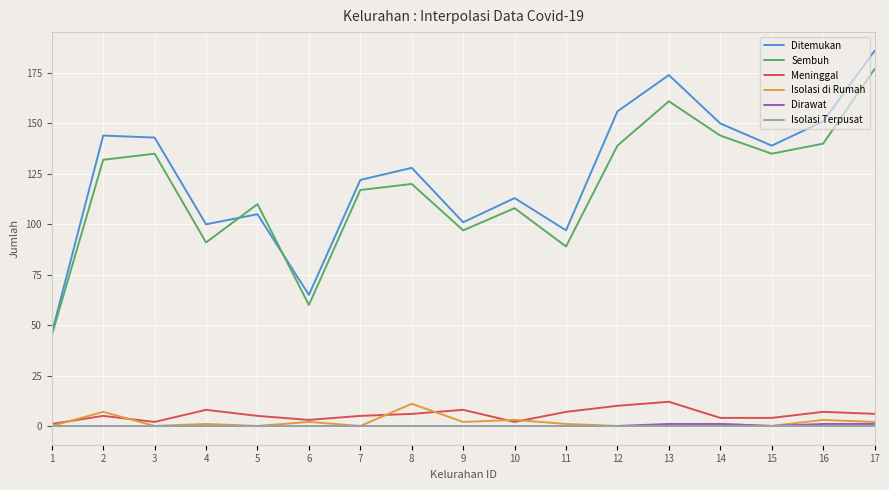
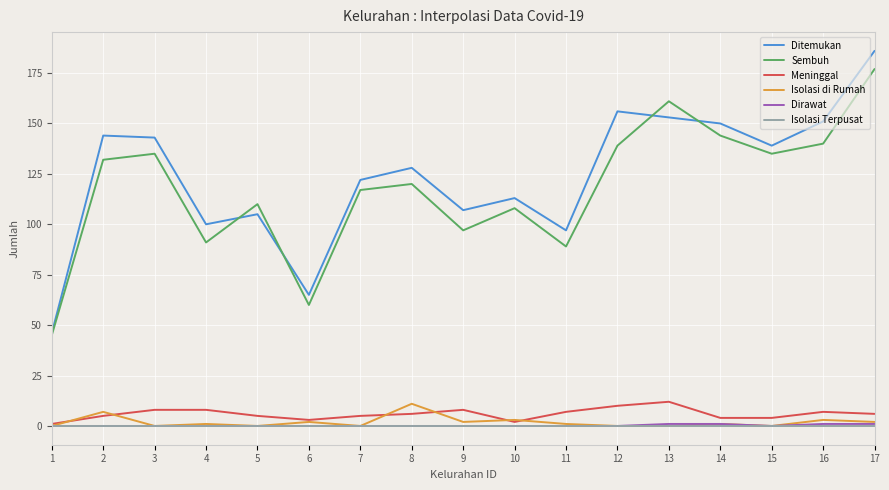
Meninggal, 3: 2 -> 8
Ditemukan, 9: 101 -> 107
Ditemukan, 13: 174 -> 153
